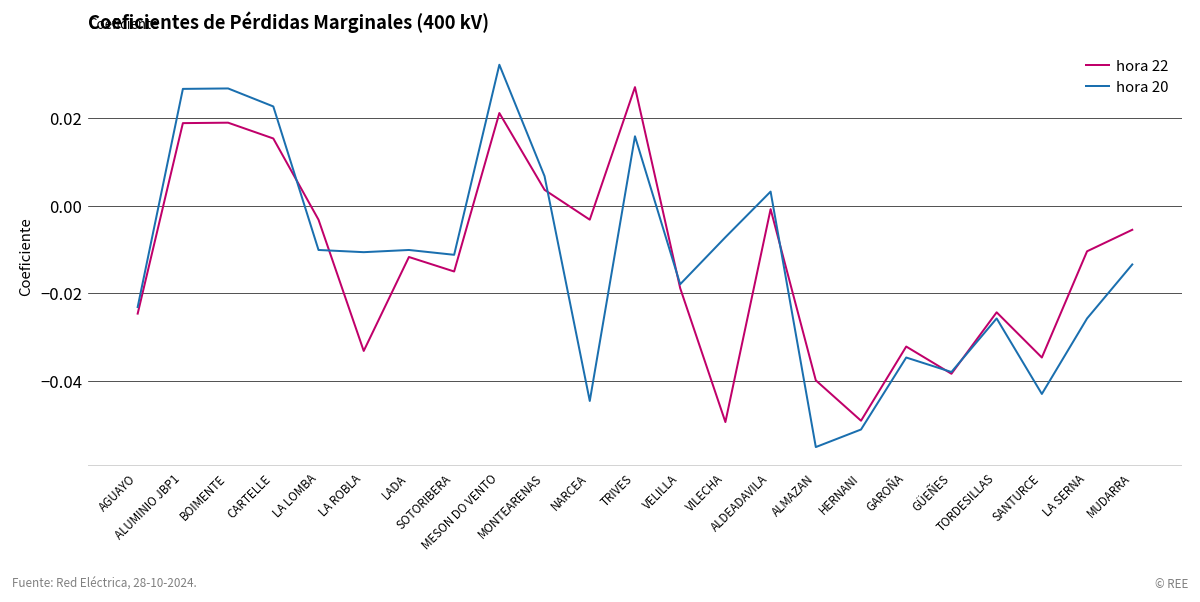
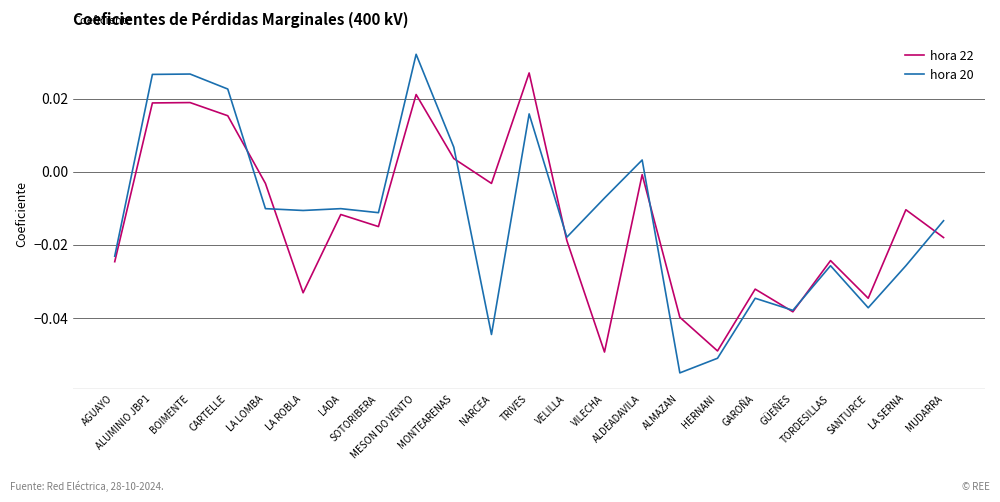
hora 20, SANTURCE: -0.043 -> -0.037
hora 22, MUDARRA: -0.006 -> -0.018
